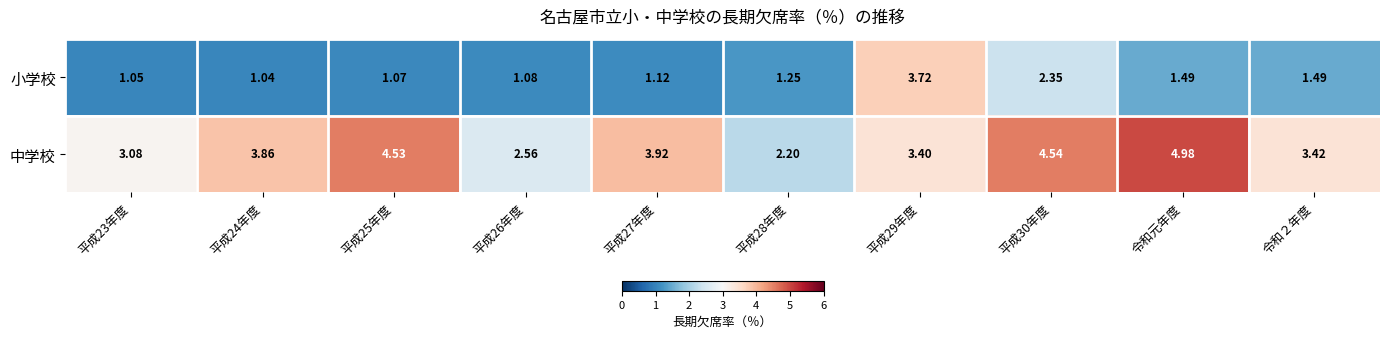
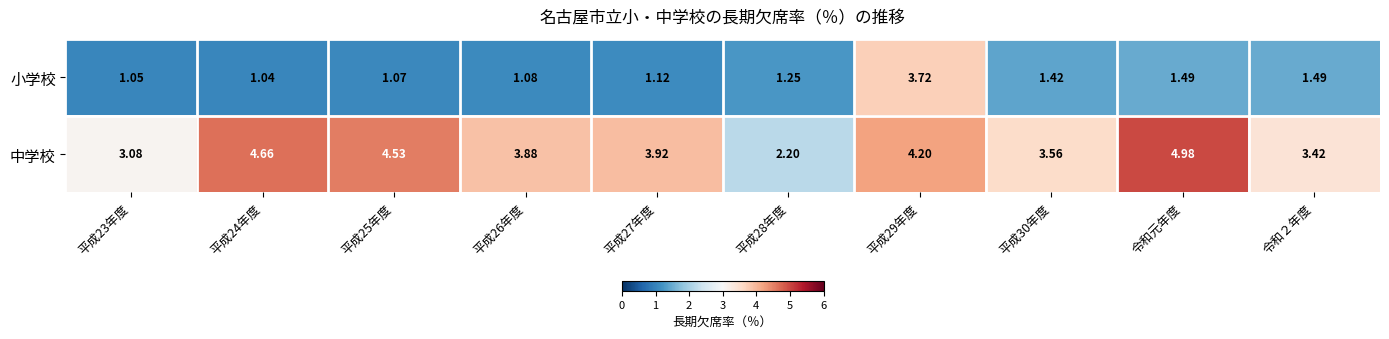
小学校, 平成30年度: 2.35 -> 1.42
中学校, 平成24年度: 3.86 -> 4.66
中学校, 平成26年度: 2.56 -> 3.88
中学校, 平成29年度: 3.40 -> 4.20
中学校, 平成30年度: 4.54 -> 3.56
